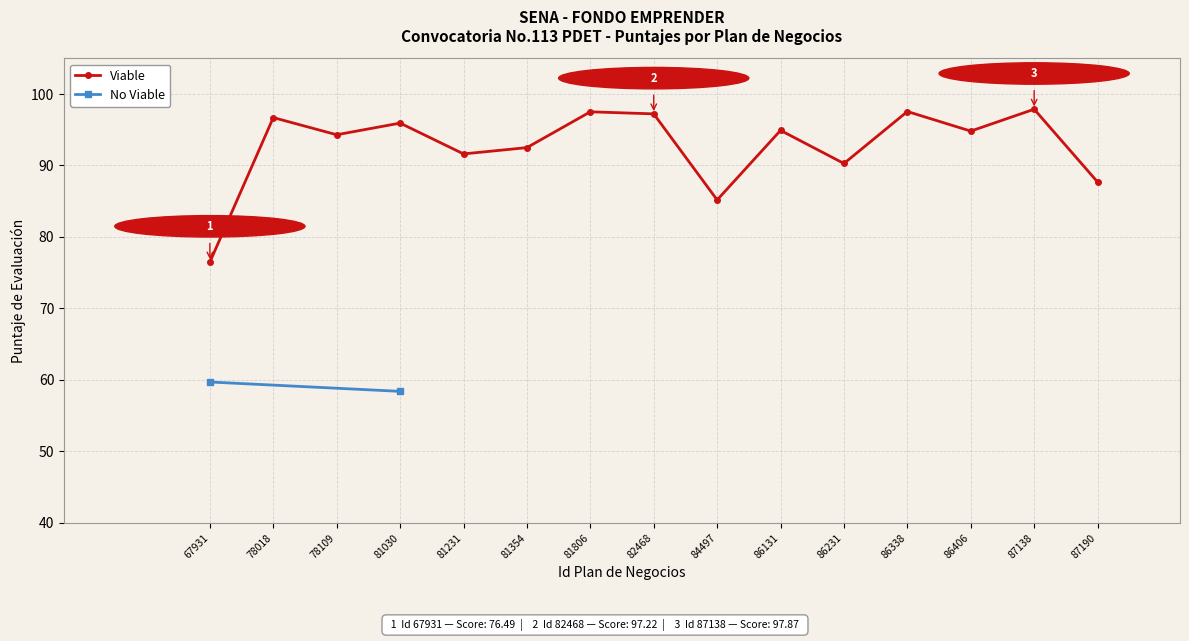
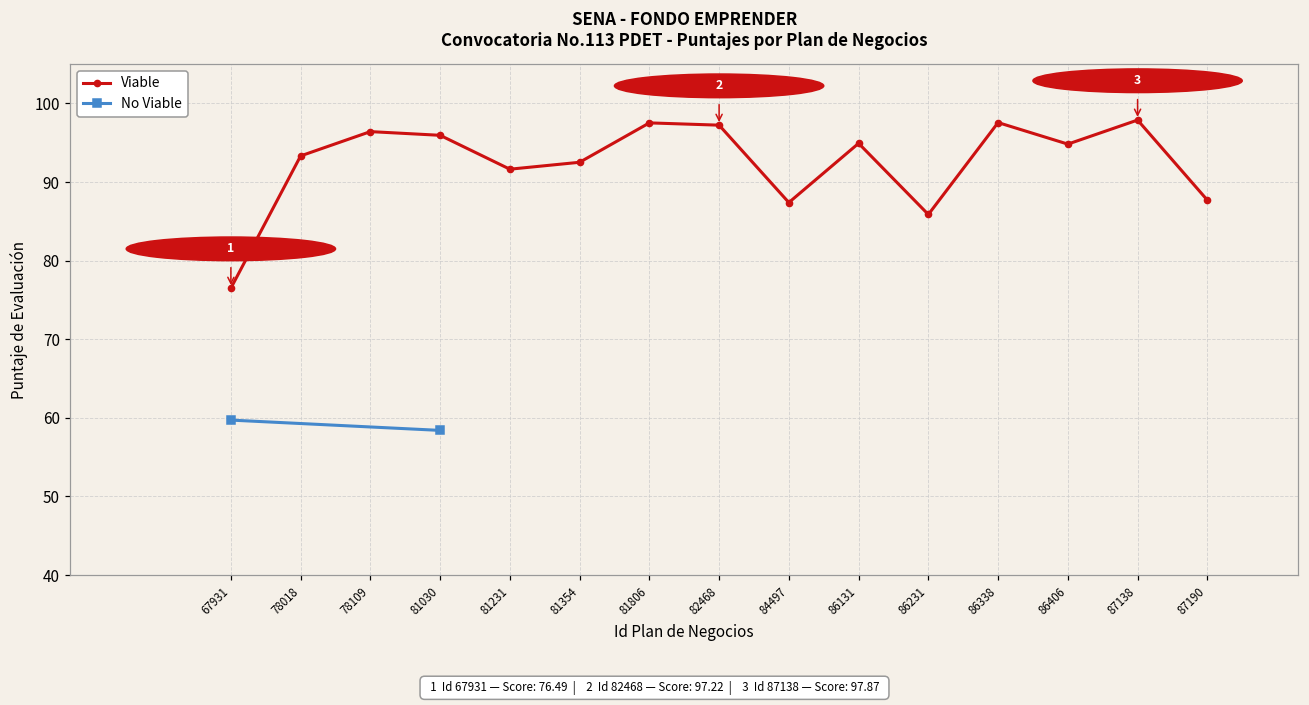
Viable, 78018: 97 -> 93
Viable, 78109: 94 -> 96
Viable, 84497: 85 -> 87
Viable, 86231: 90 -> 86
